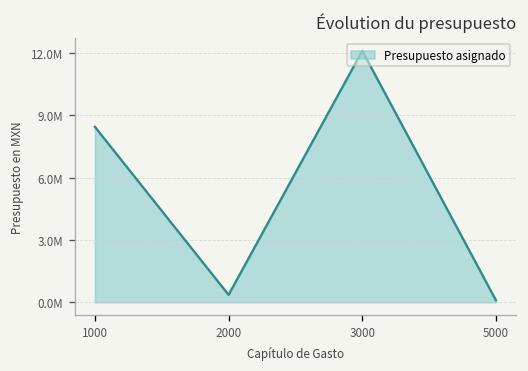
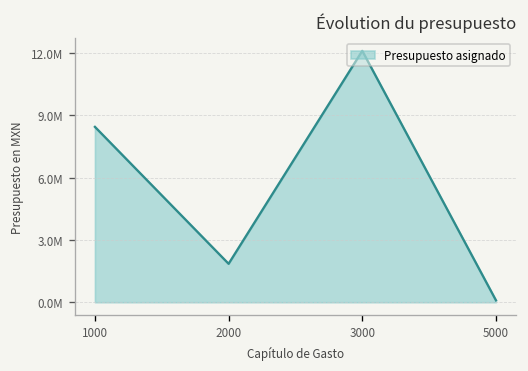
2000: 400000 -> 1900000
